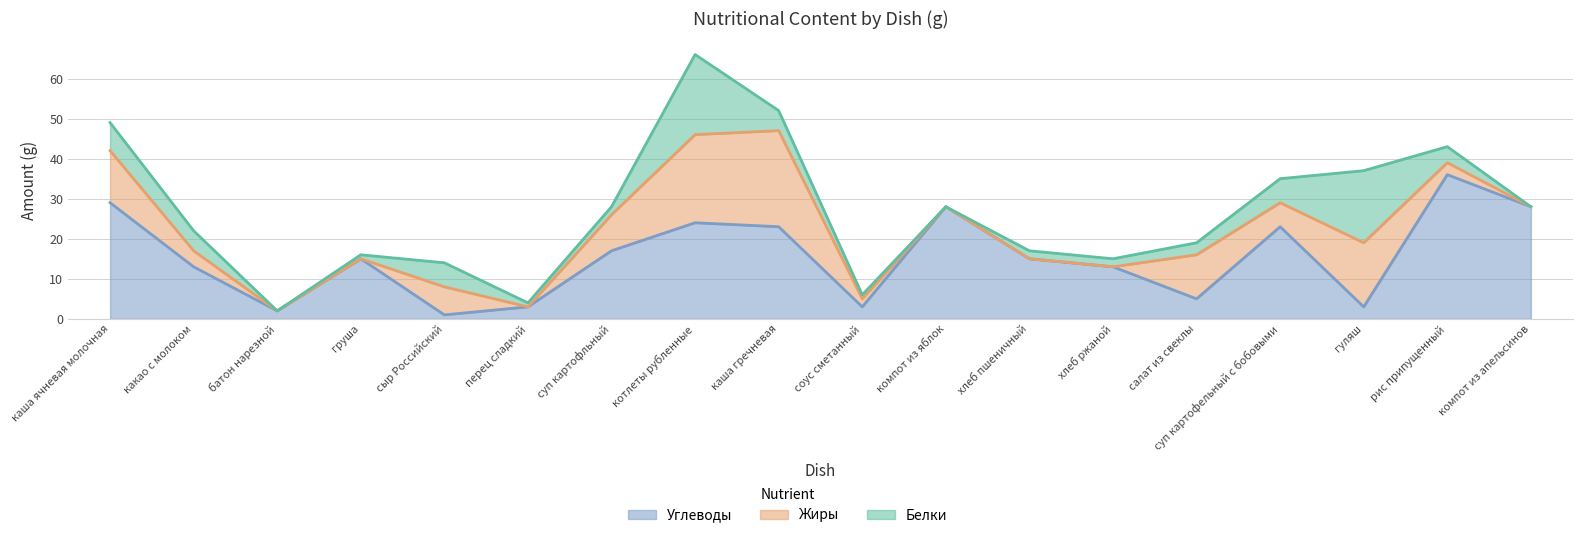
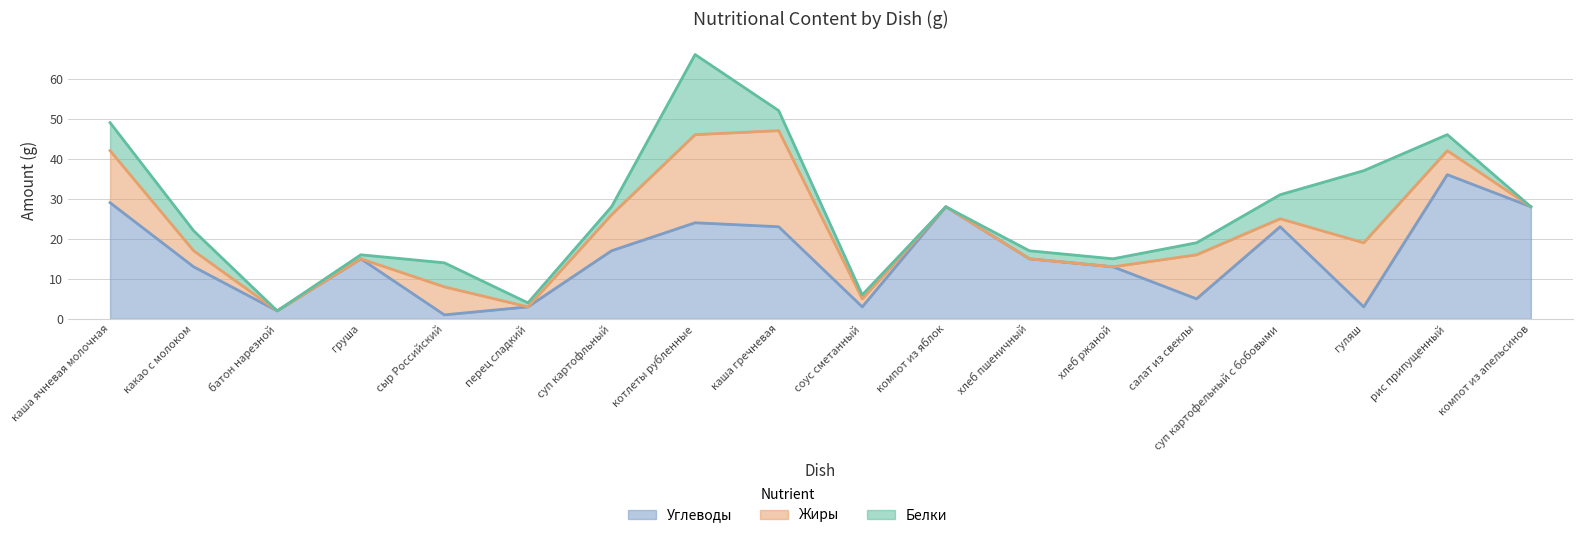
Жиры, суп картофельный с бобовыми: 6 -> 2
Жиры, рис припущенный: 3 -> 6
